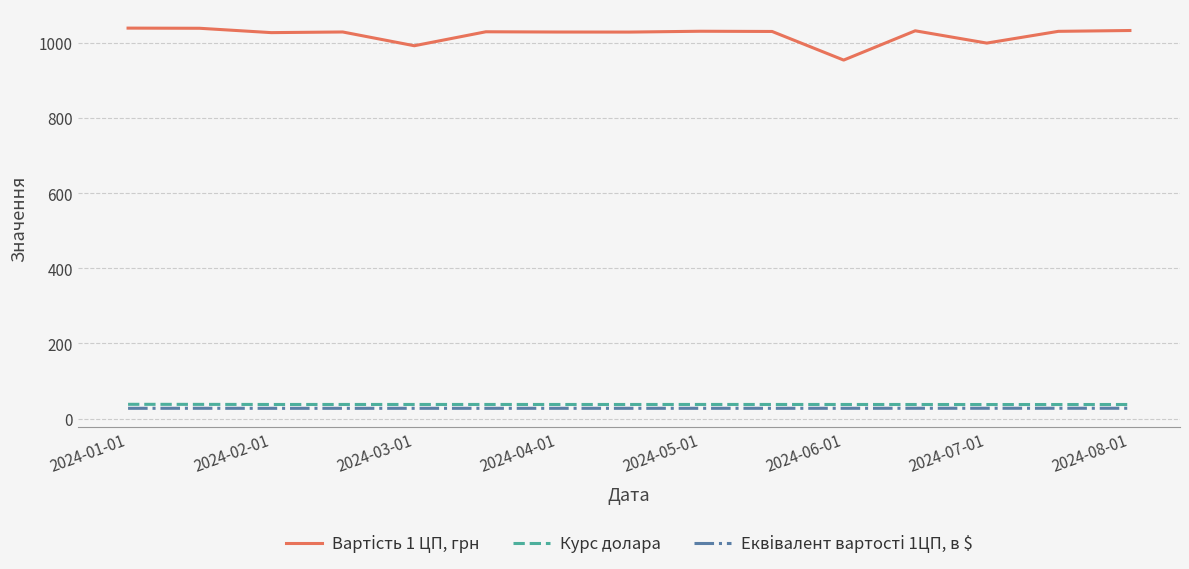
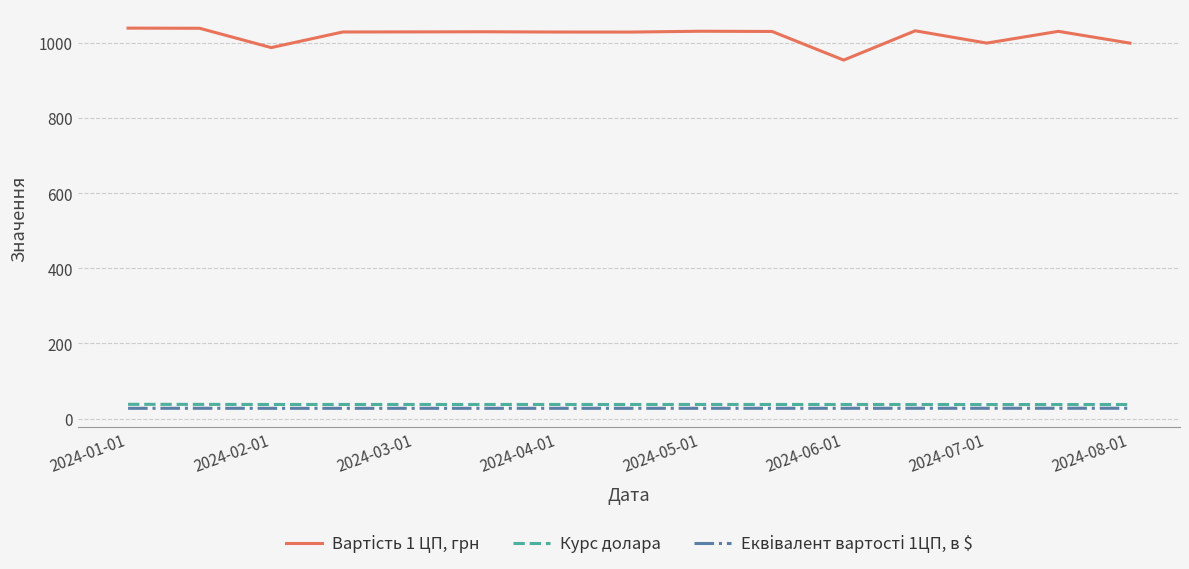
Вартість 1 ЦП, грн, 2024-02-01: 1030 -> 990
Вартість 1 ЦП, грн, 2024-03-01: 990 -> 1030
Вартість 1 ЦП, грн, 2024-08-01: 1030 -> 1000
